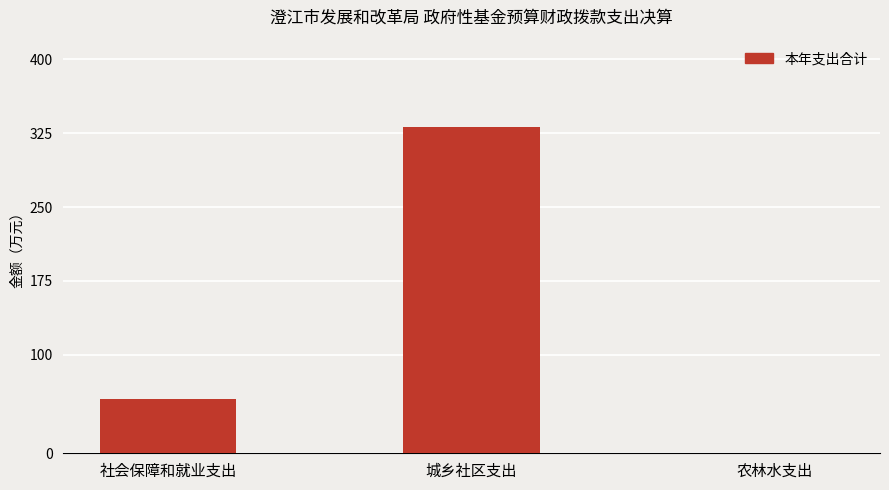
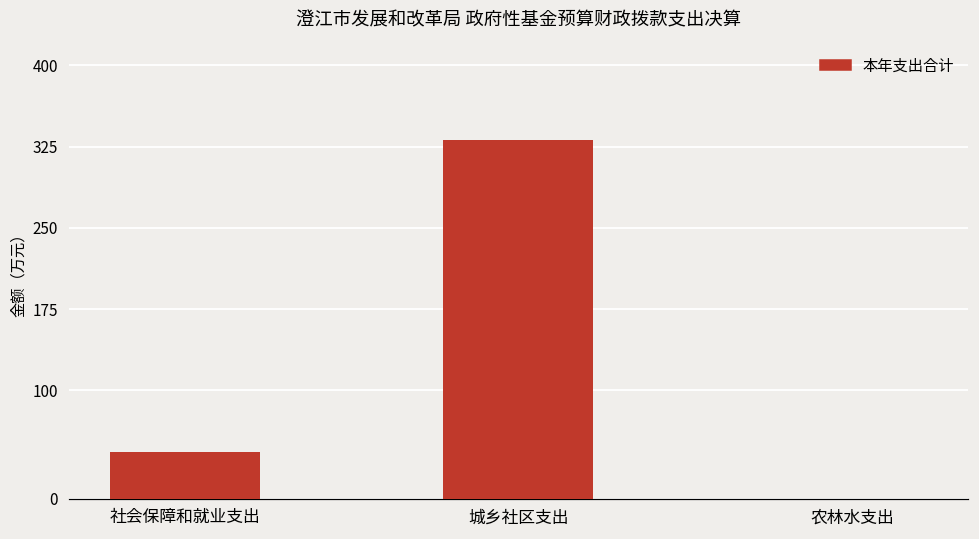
社会保障和就业支出: 60 -> 40
